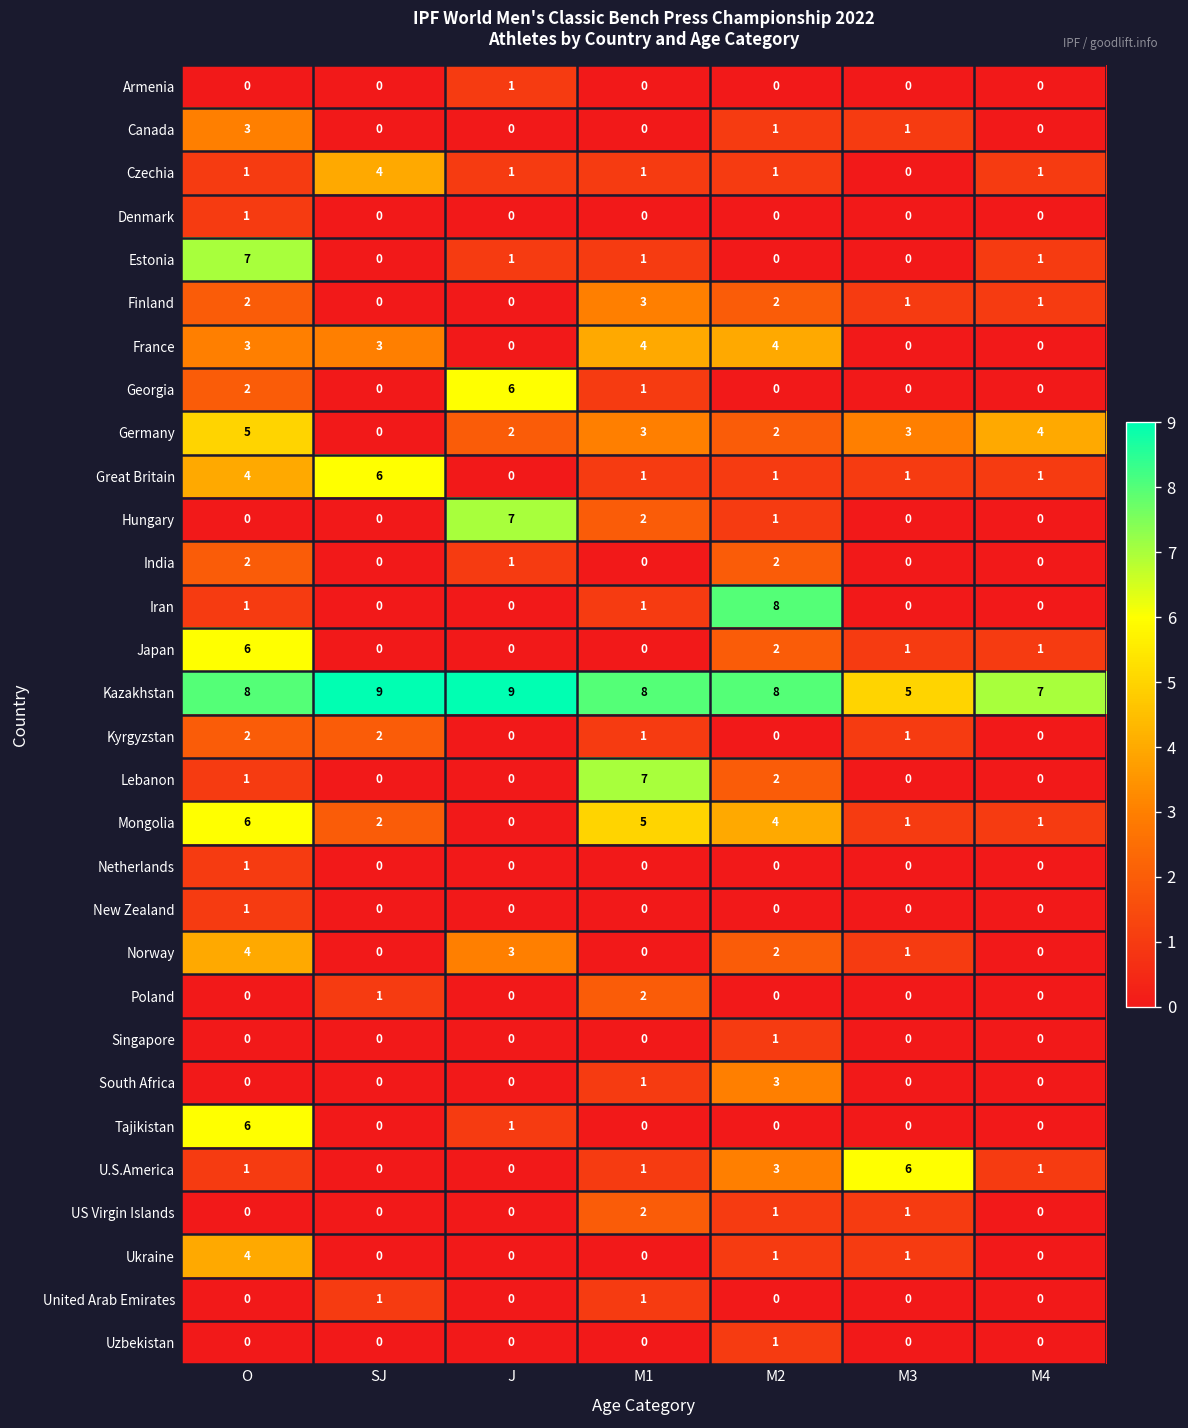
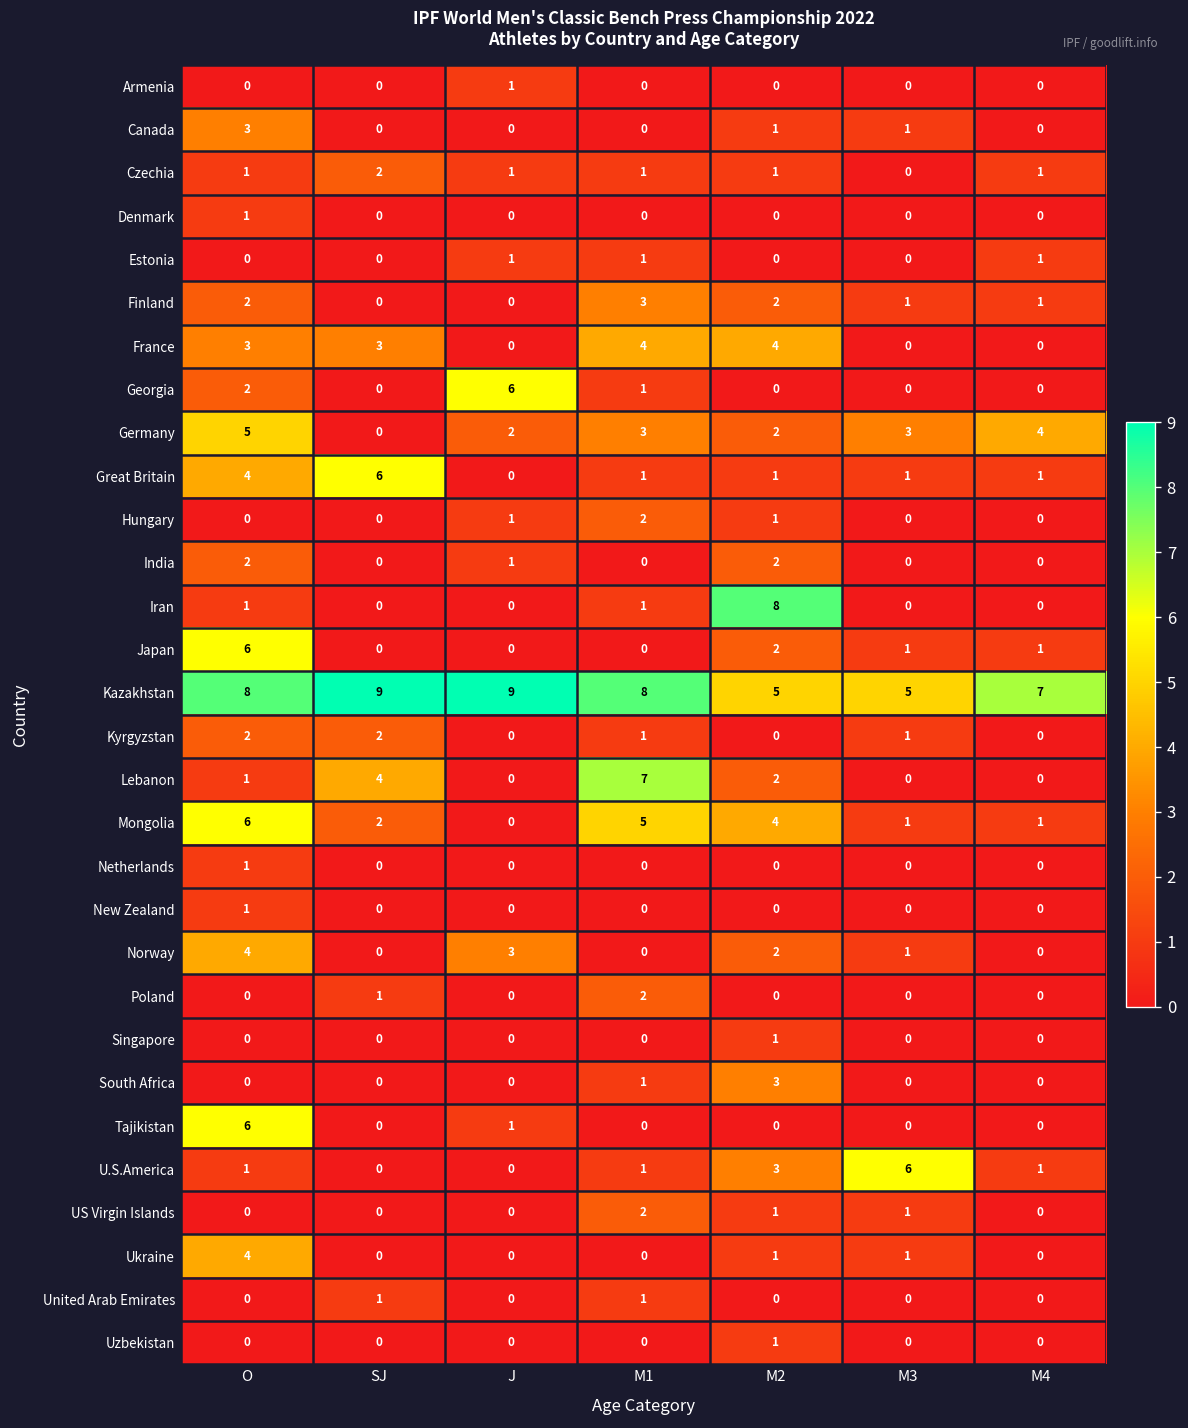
Czechia, SJ: 4 -> 2
Estonia, O: 7 -> 0
Hungary, J: 7 -> 1
Kazakhstan, M2: 8 -> 5
Lebanon, SJ: 0 -> 4
